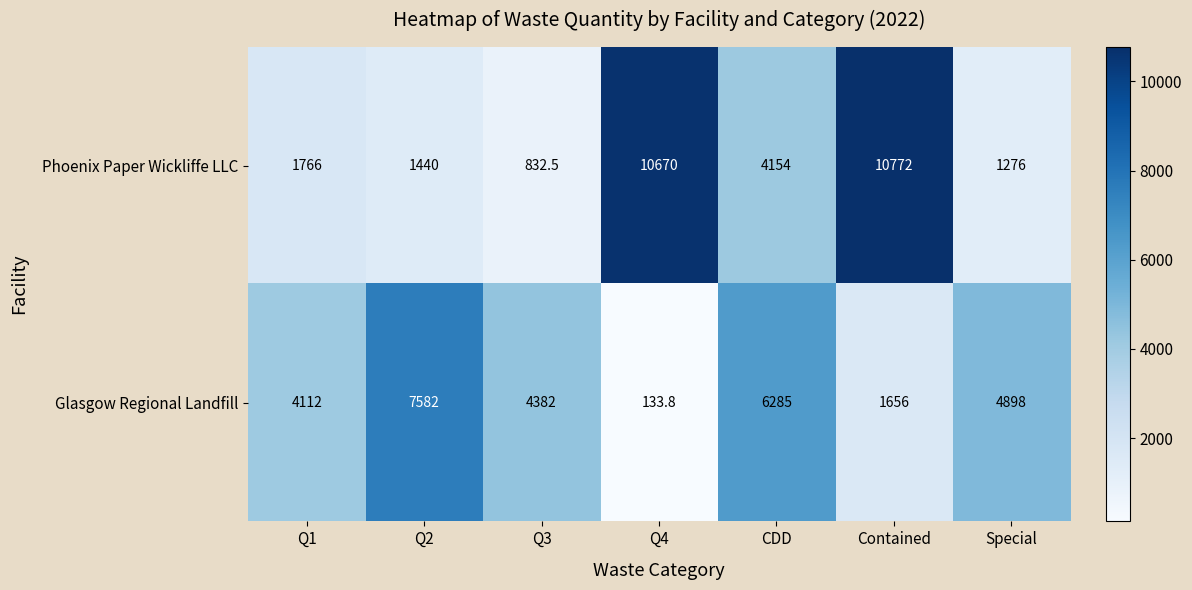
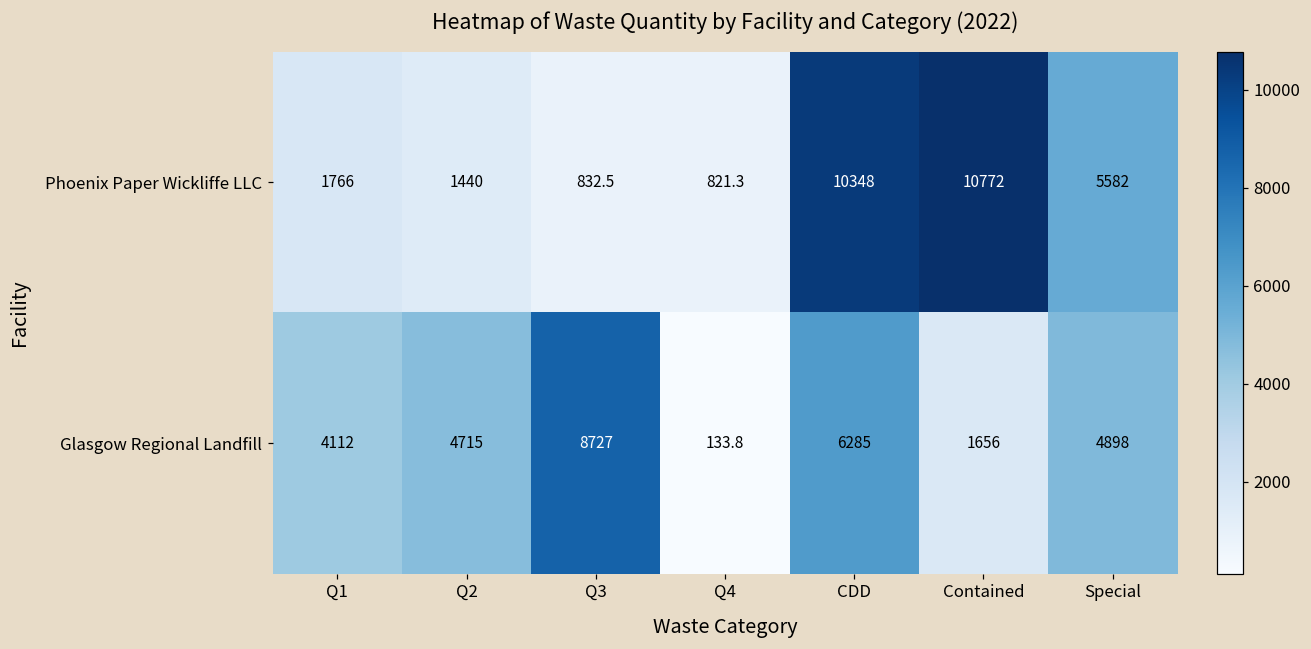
Phoenix Paper Wickliffe LLC, Q4: 10670 -> 821.3
Phoenix Paper Wickliffe LLC, CDD: 4154 -> 10348
Phoenix Paper Wickliffe LLC, Special: 1276 -> 5582
Glasgow Regional Landfill, Q2: 7582 -> 4715
Glasgow Regional Landfill, Q3: 4382 -> 8727
